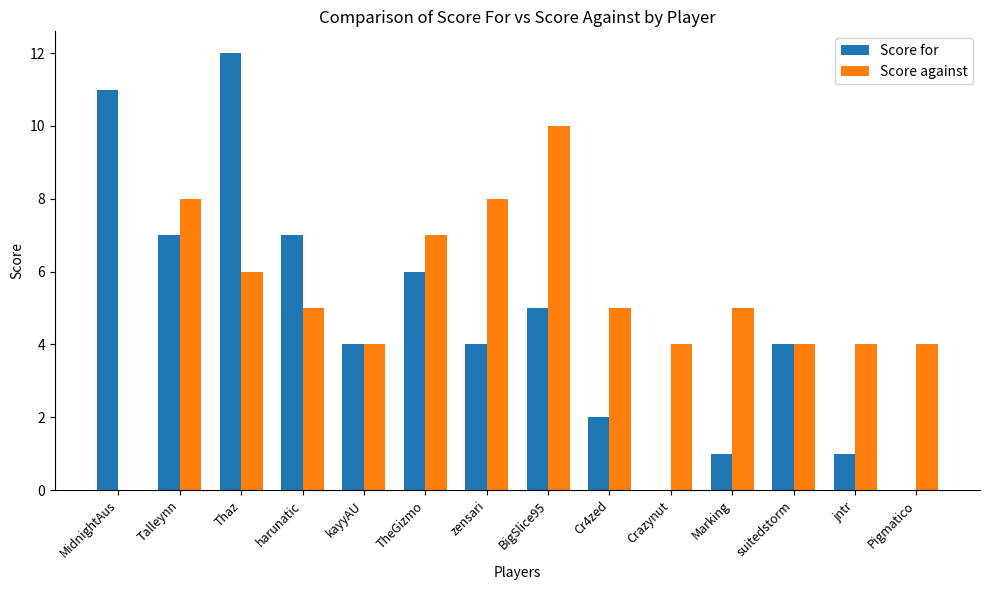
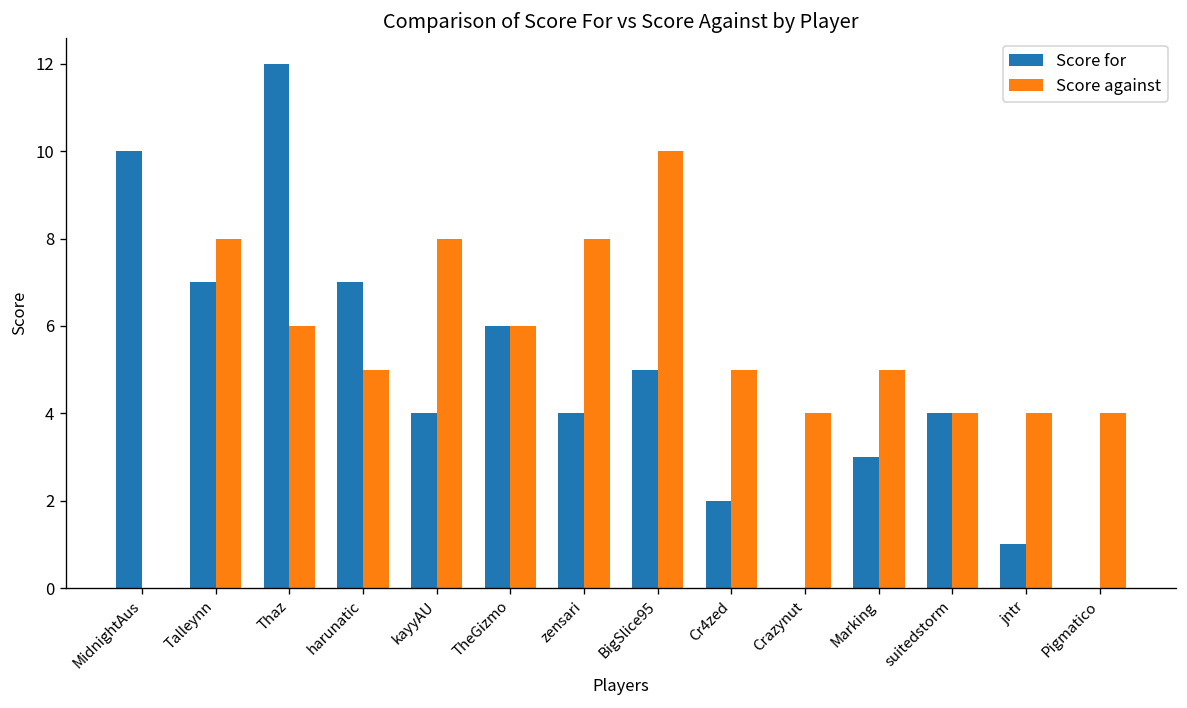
Score for, MidnightAus: 11 -> 10
Score against, kayyAU: 4 -> 8
Score against, TheGizmo: 7 -> 6
Score for, Marking: 1 -> 3
